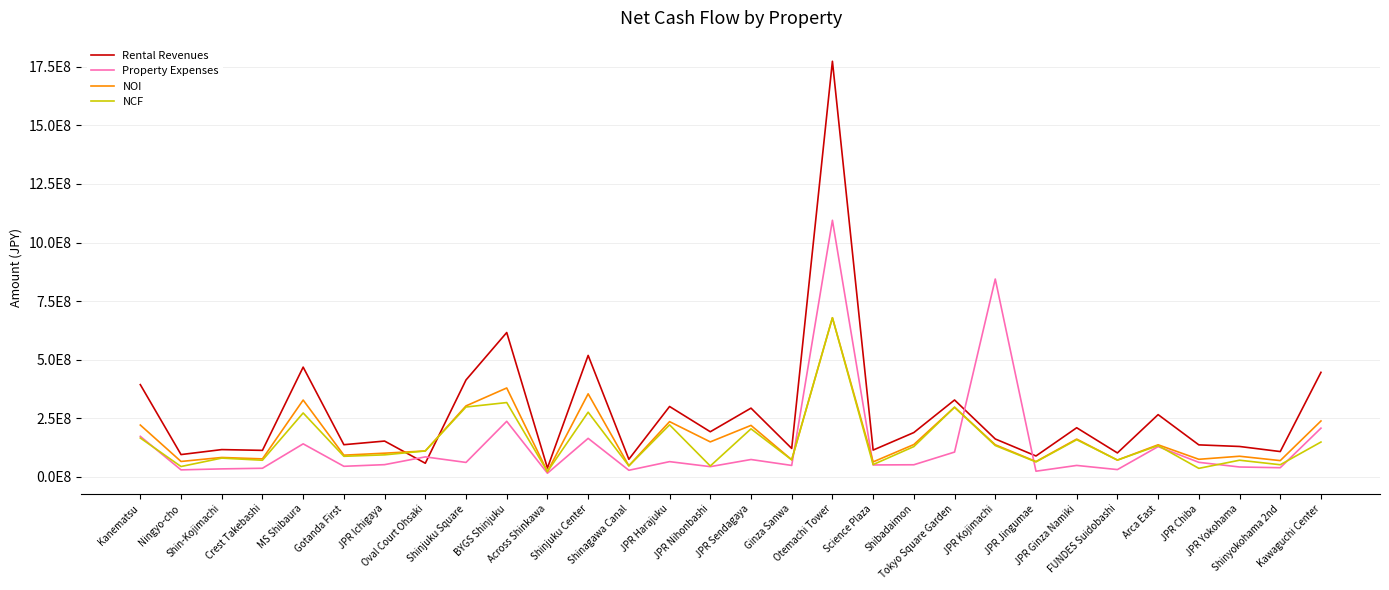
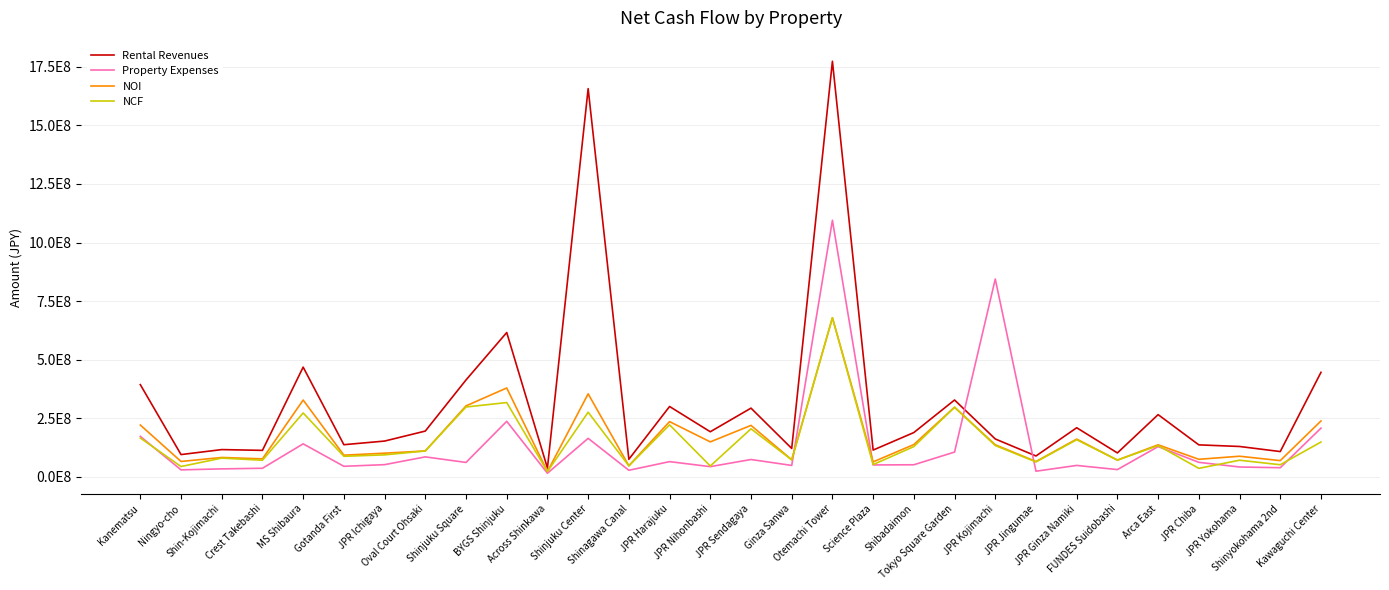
Rental Revenues, Oval Court Ohsaki: 60000000 -> 200000000
Rental Revenues, Shinjuku Center: 520000000 -> 1660000000
